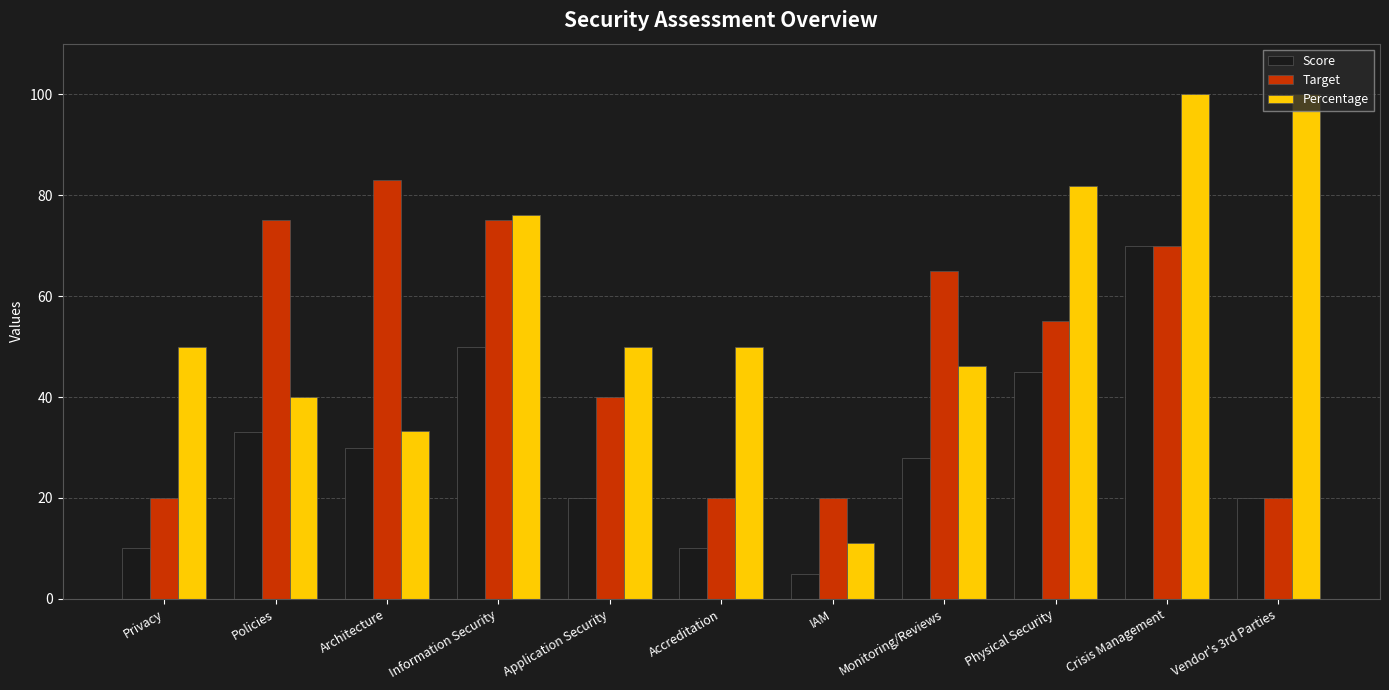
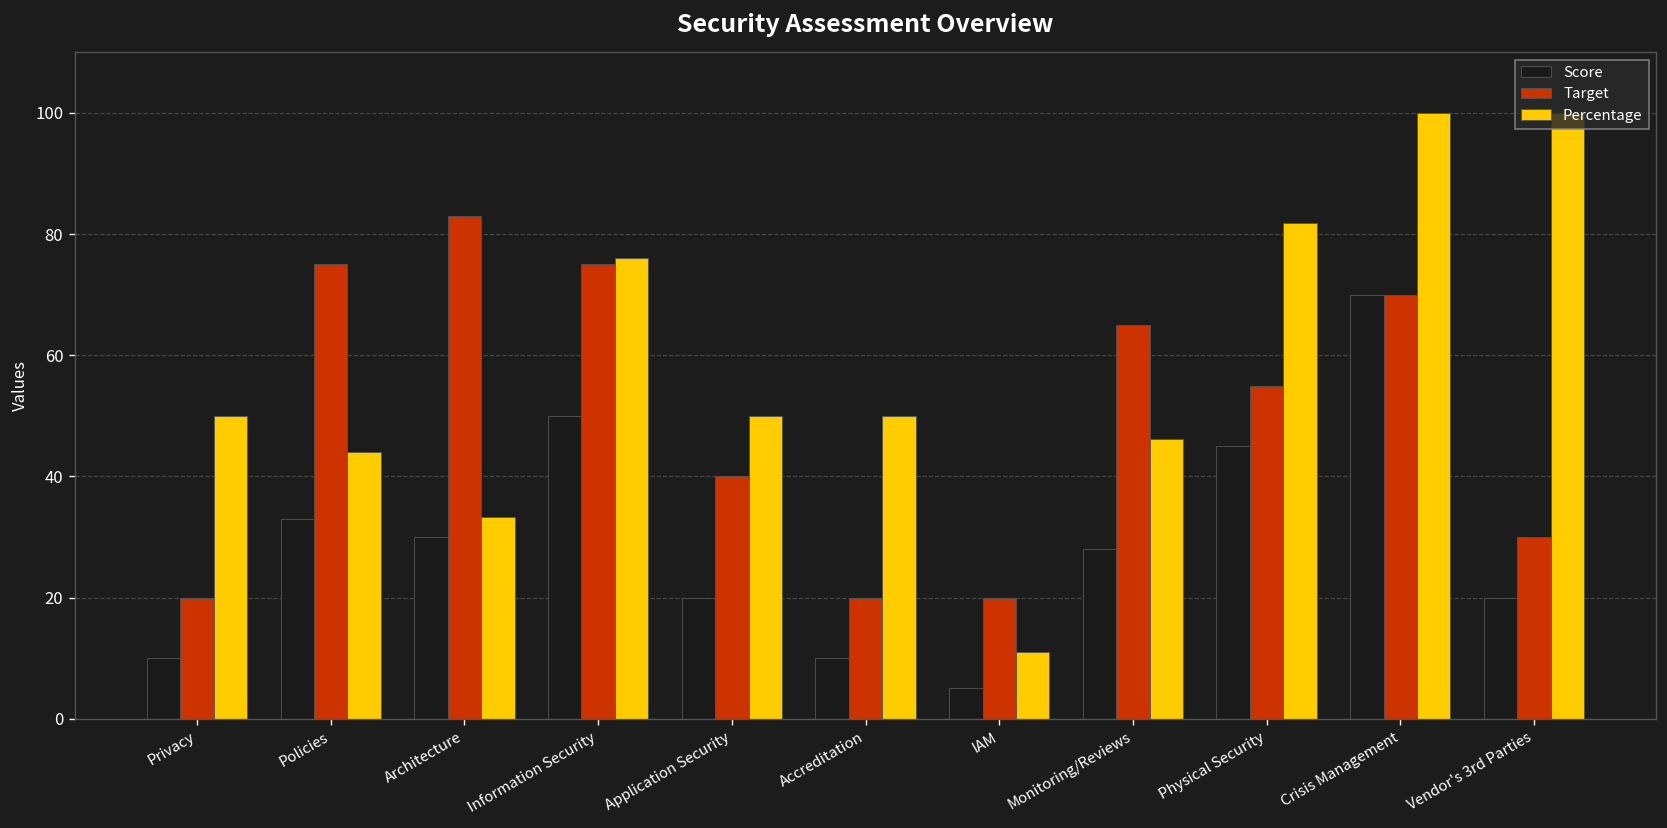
Percentage, Policies: 40 -> 44
Target, Vendor's 3rd Parties: 20 -> 30
